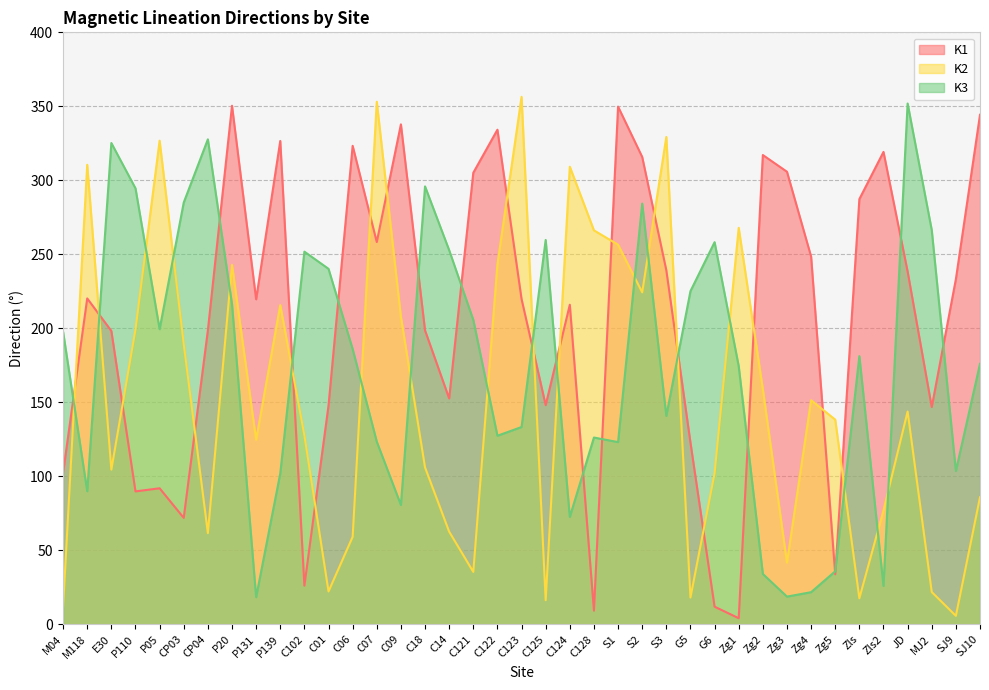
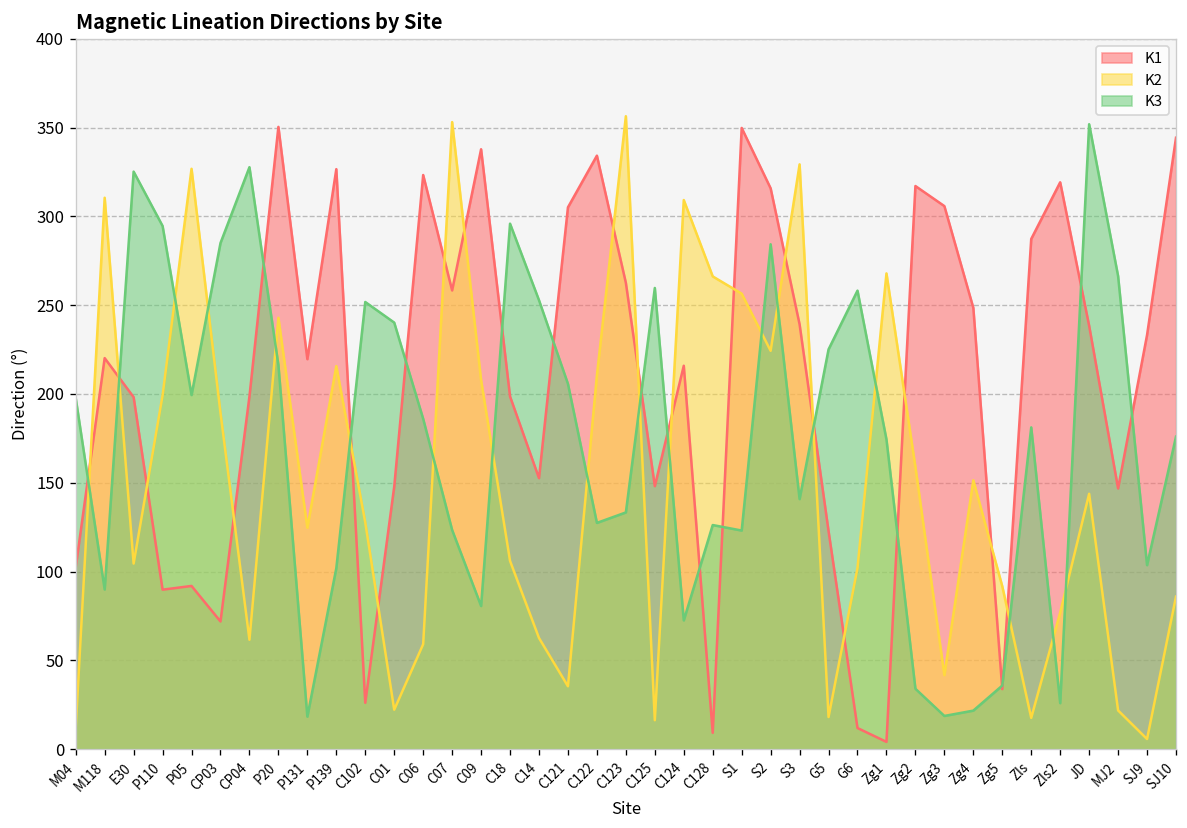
K2, C122: 243 -> 211
K1, C123: 220 -> 263
K2, Zg5: 138 -> 92
